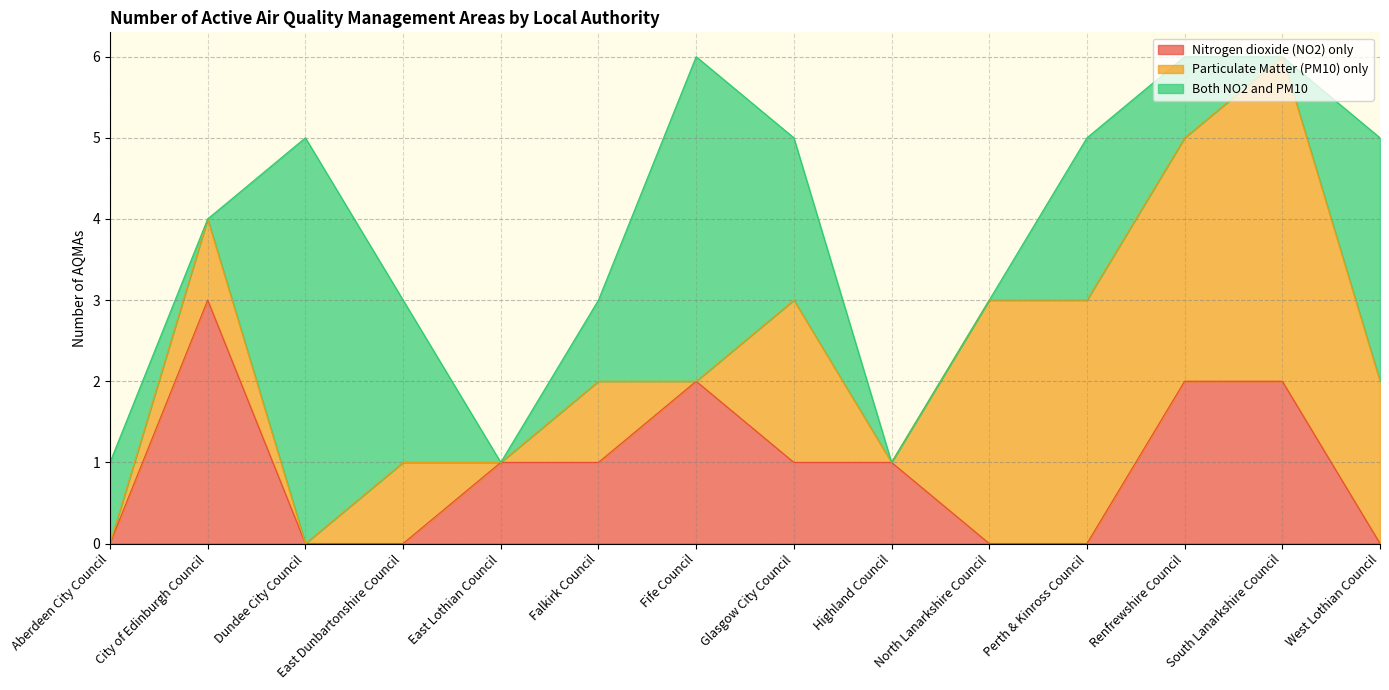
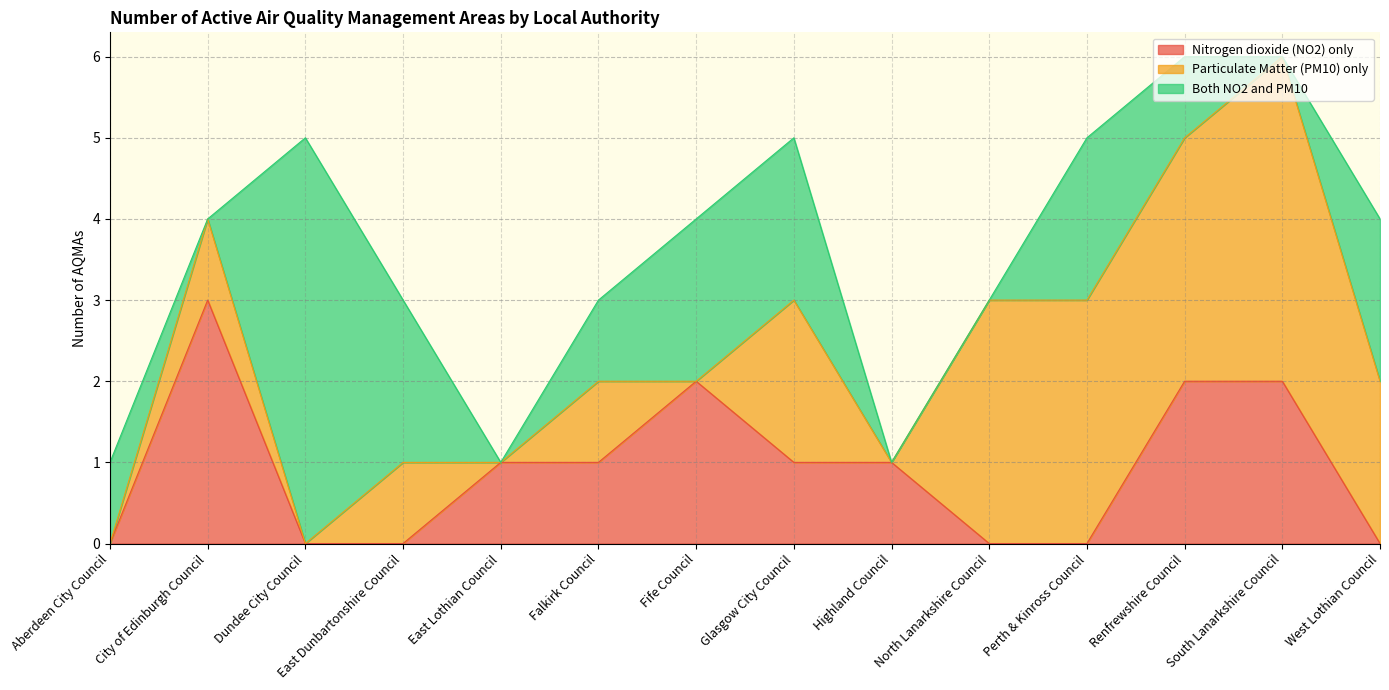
Both NO2 and PM10, Fife Council: 4 -> 2
Both NO2 and PM10, West Lothian Council: 3 -> 2
